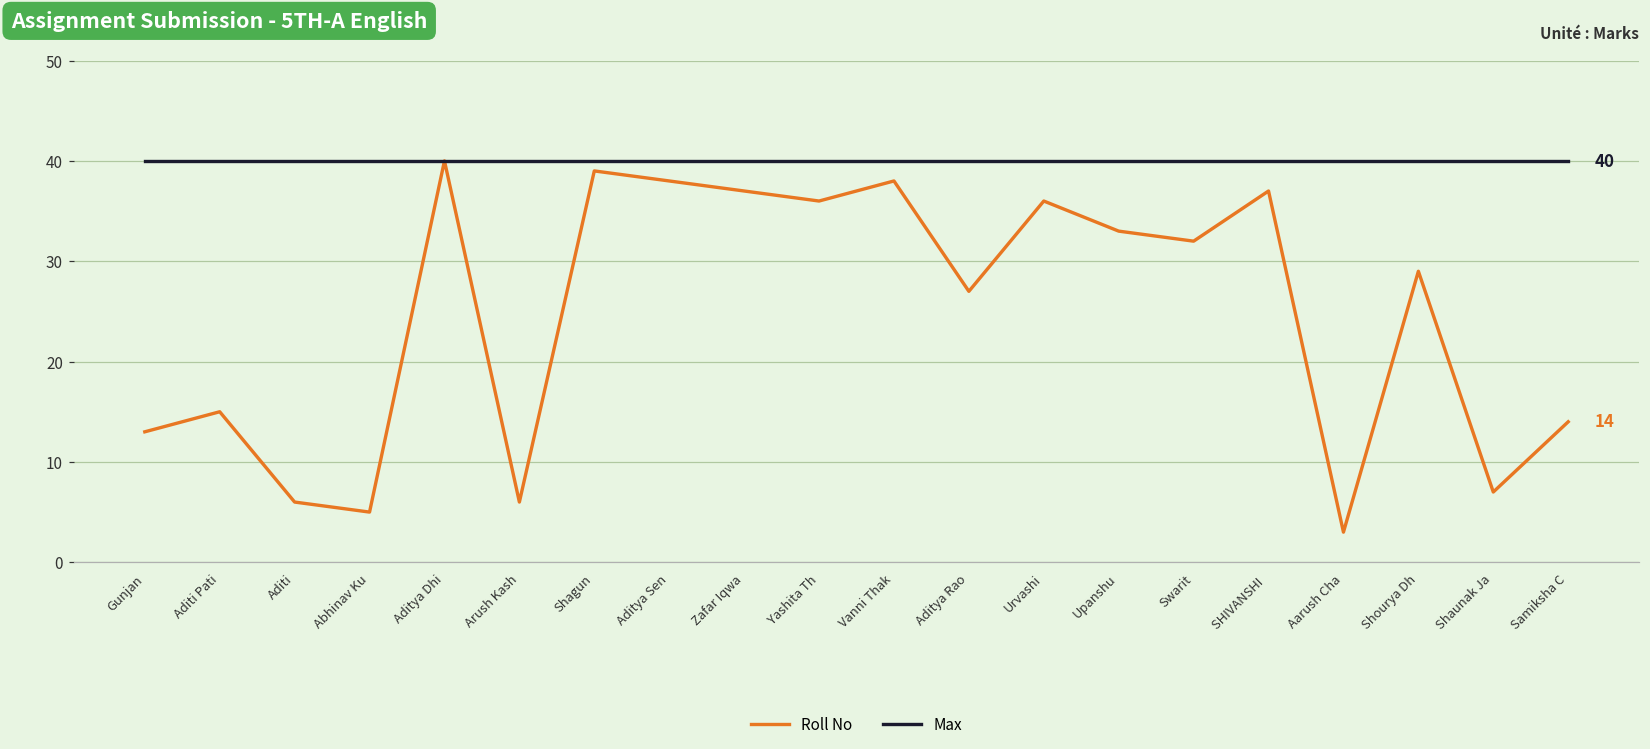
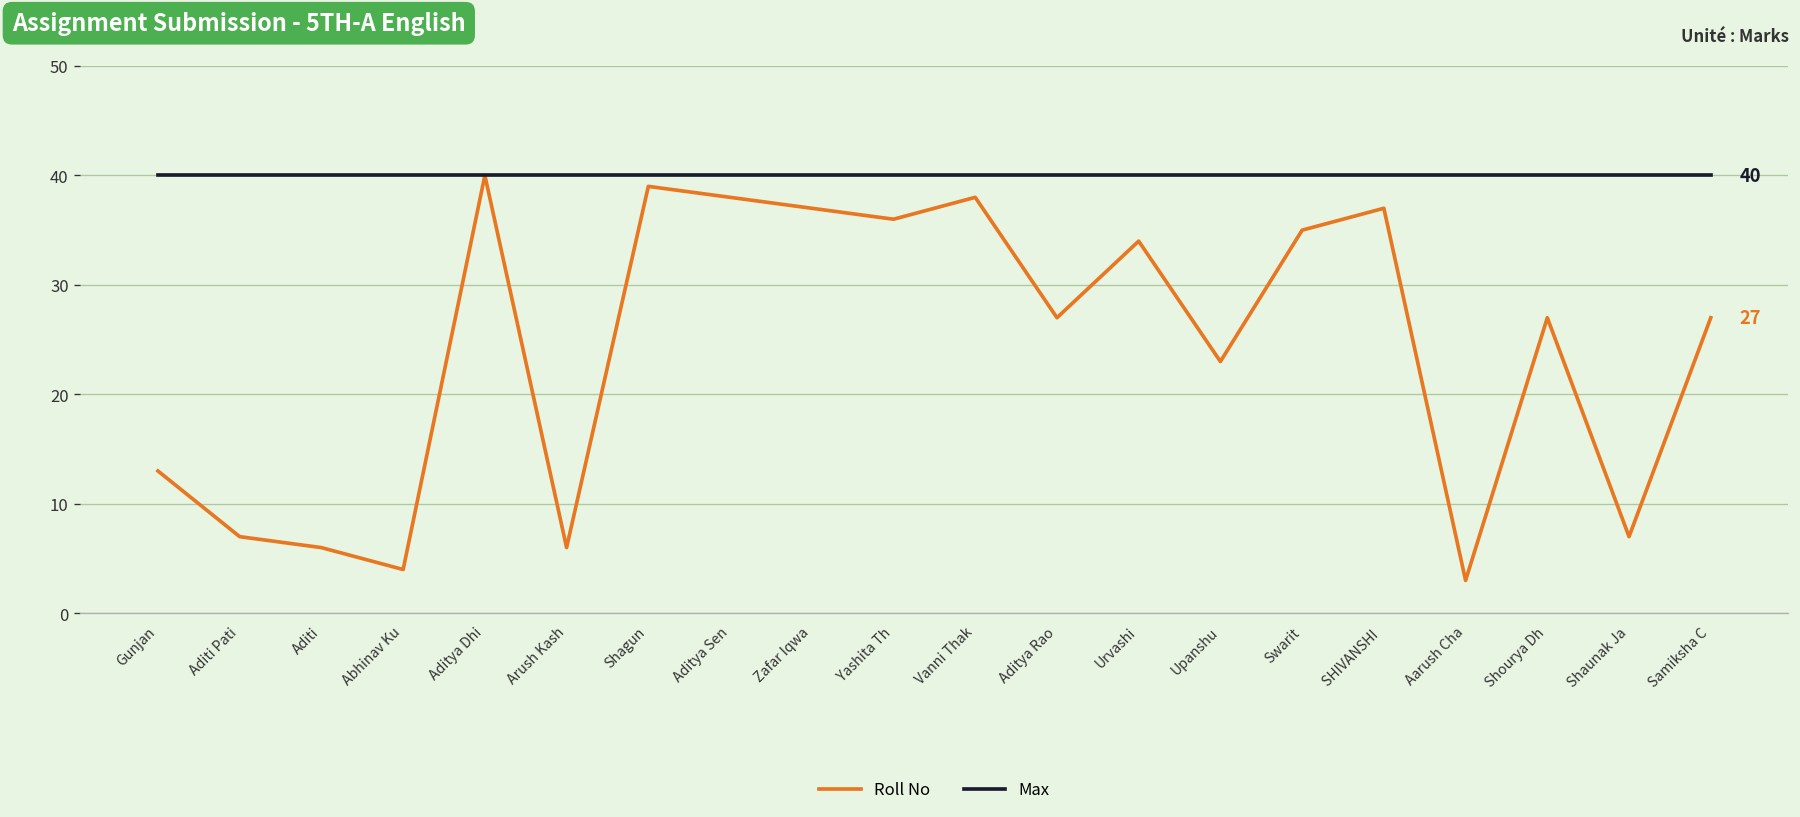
Roll No, Aditi Pati: 15 -> 7
Roll No, Abhinav Ku: 5 -> 4
Roll No, Urvashi: 36 -> 34
Roll No, Upanshu: 33 -> 23
Roll No, Swarit: 32 -> 35
Roll No, Shourya Dh: 29 -> 27
Roll No, Samiksha C: 14 -> 27
